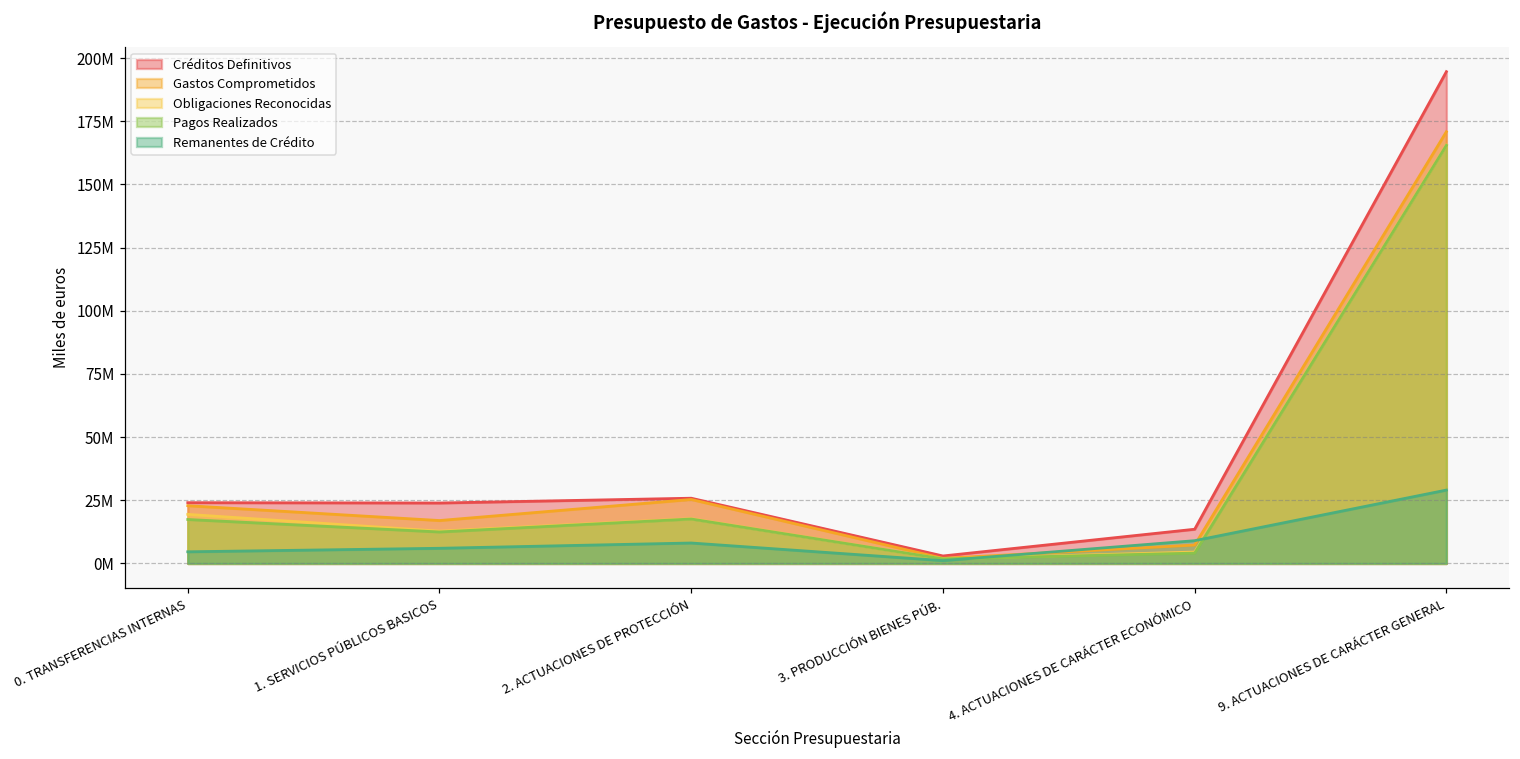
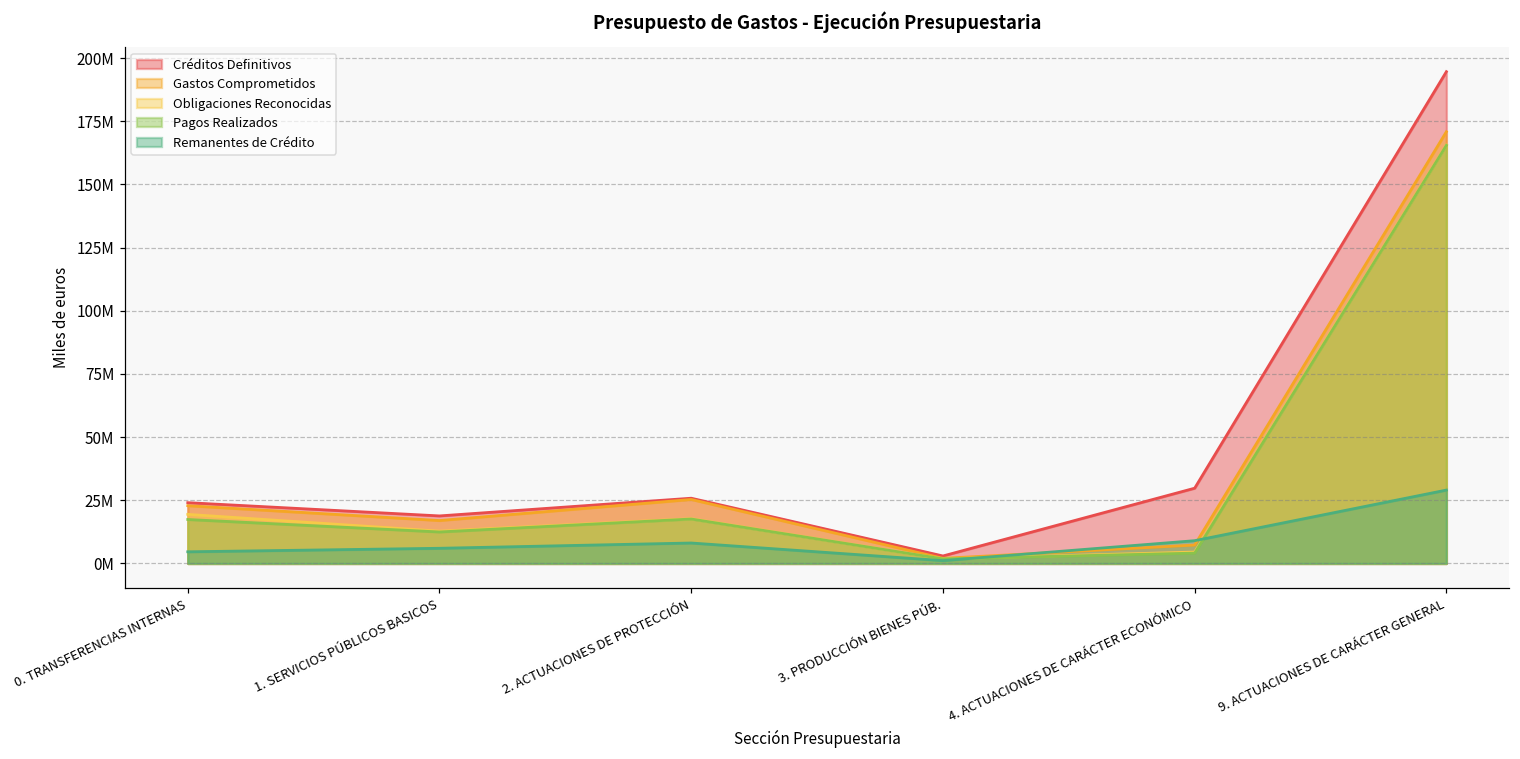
Créditos Definitivos, 1. SERVICIOS PÚBLICOS BASICOS: 24000000 -> 19000000
Créditos Definitivos, 4. ACTUACIONES DE CARÁCTER ECONÓMICO: 14000000 -> 30000000
